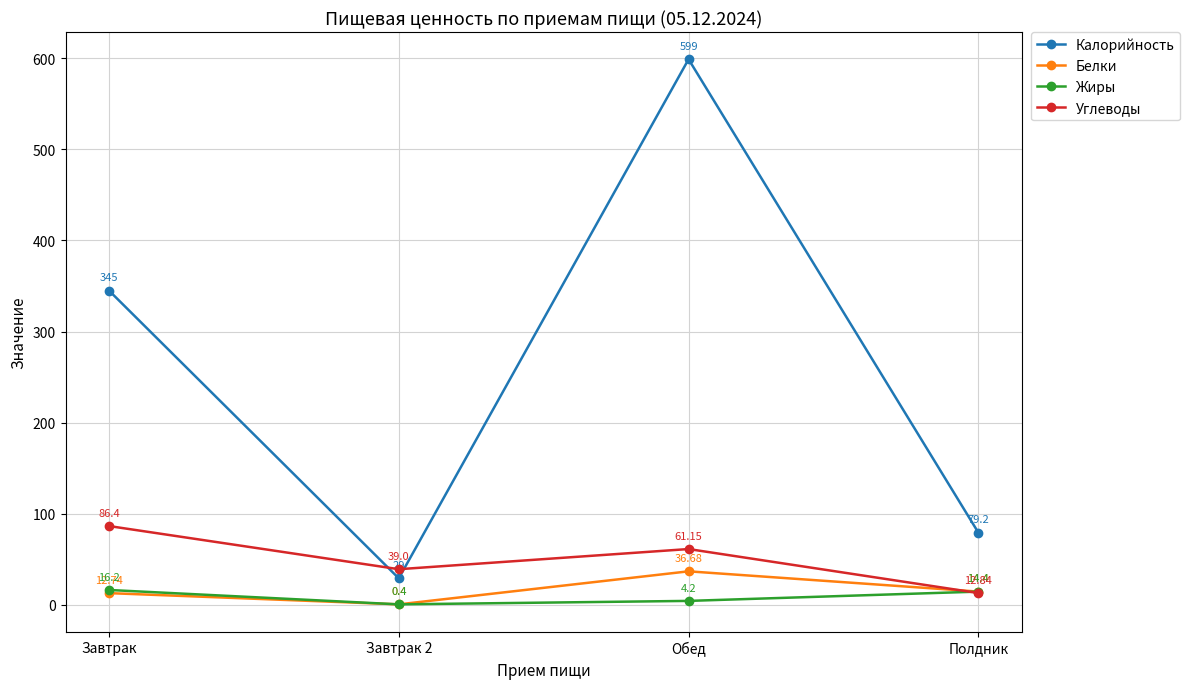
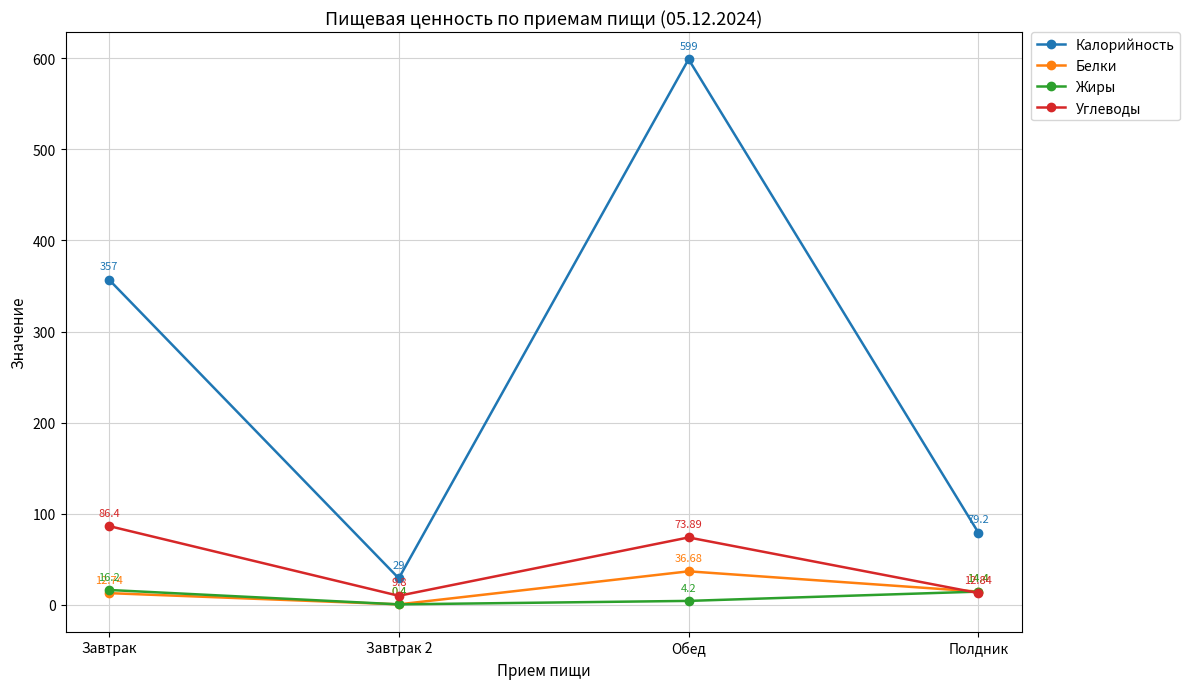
Калорийность, Завтрак: 345 -> 357
Углеводы, Завтрак 2: 39.0 -> 9.8
Углеводы, Обед: 61.15 -> 73.89
